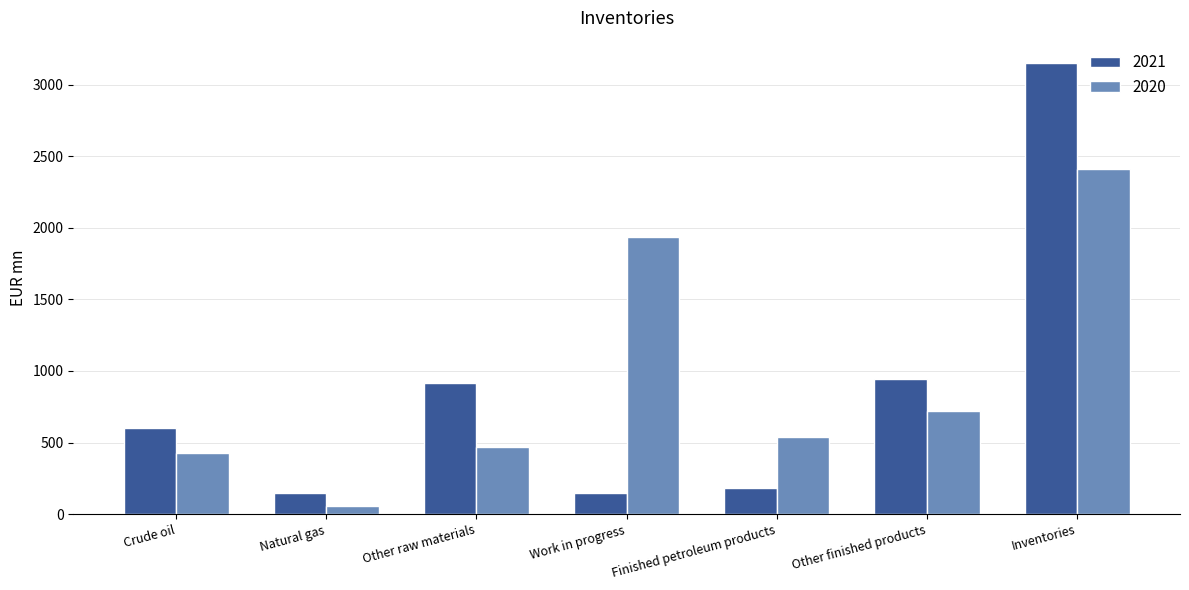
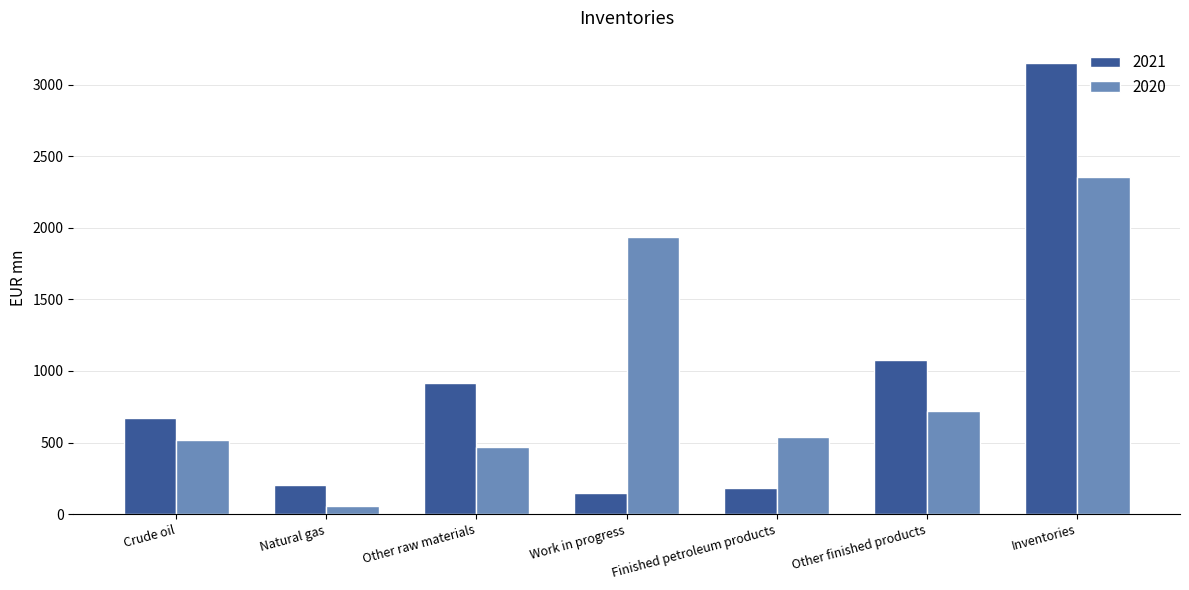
2021, Crude oil: 600 -> 670
2020, Crude oil: 430 -> 520
2021, Natural gas: 140 -> 200
2021, Other finished products: 950 -> 1070
2020, Inventories: 2410 -> 2350
